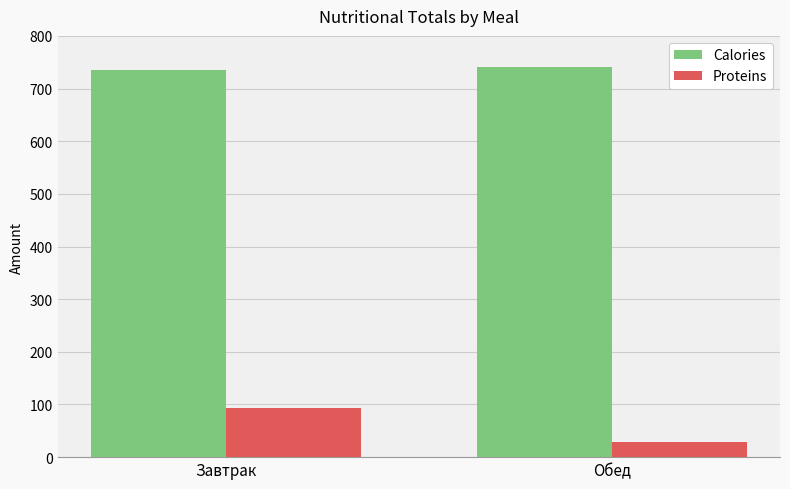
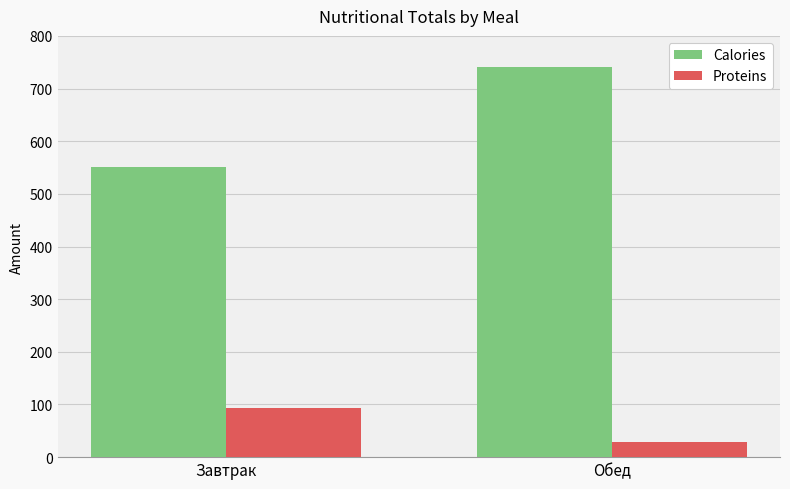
Calories, Завтрак: 740 -> 550
